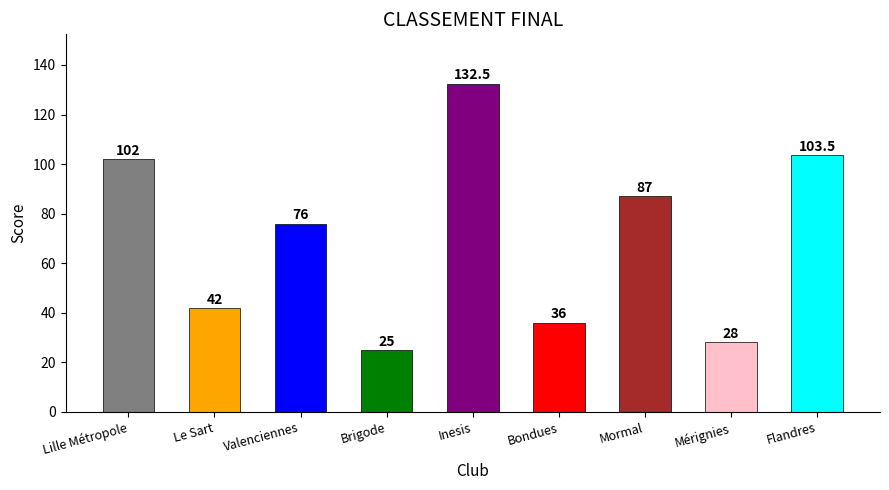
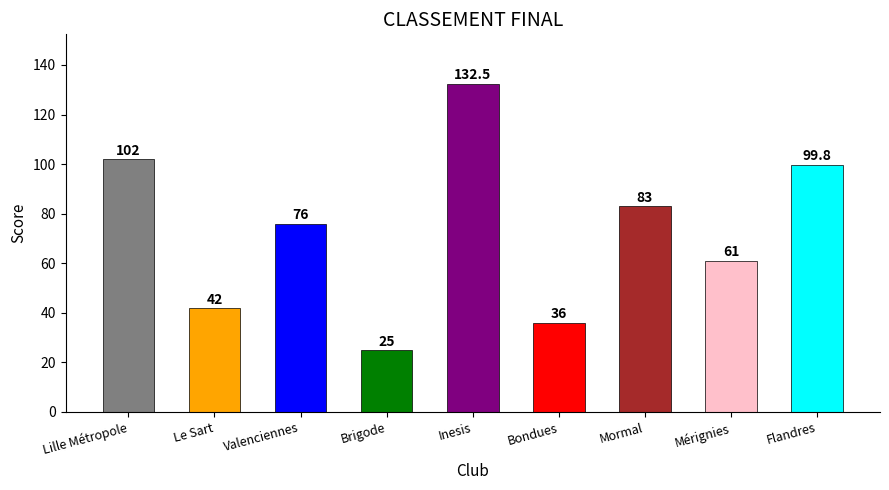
Mormal: 87 -> 83
Mérignies: 28 -> 61
Flandres: 103.5 -> 99.8
